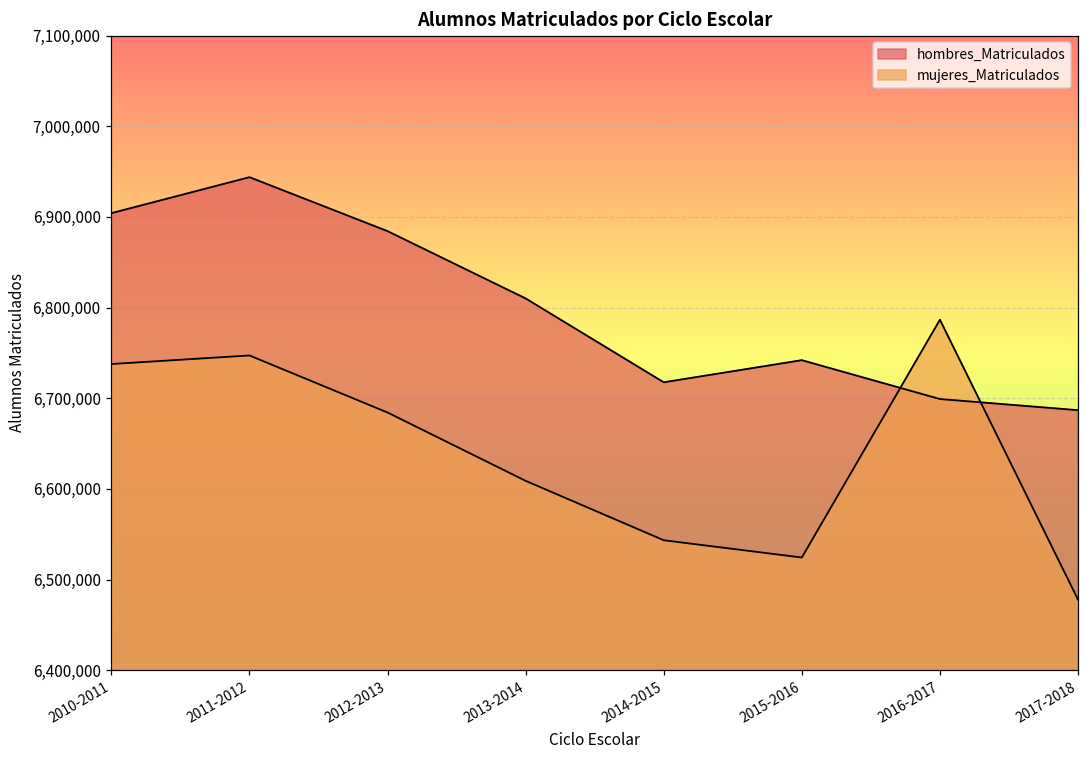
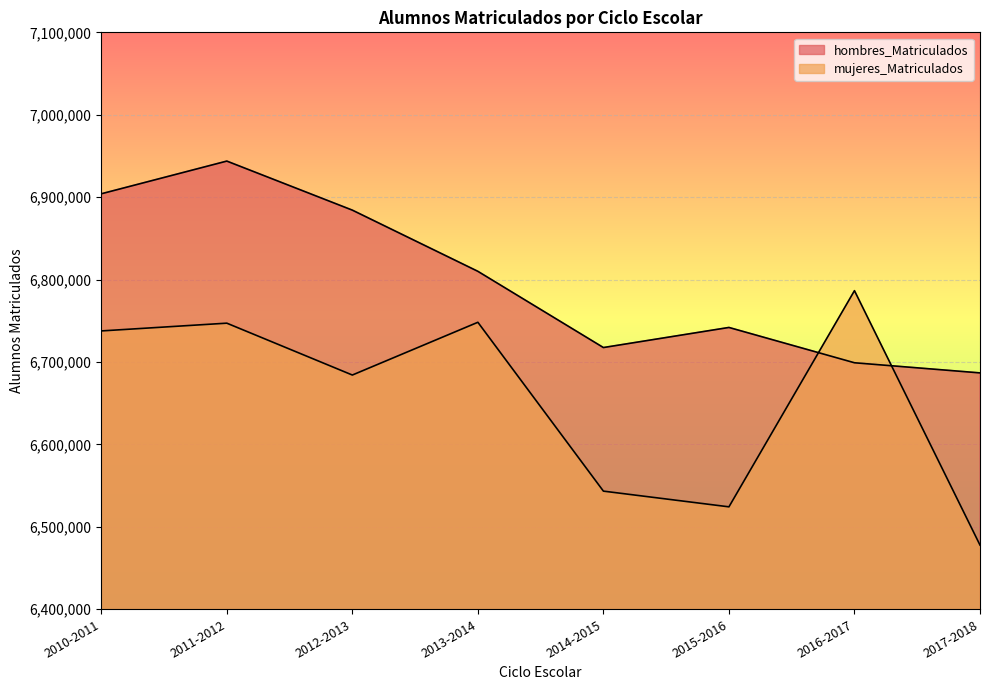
mujeres_Matriculados, 2013-2014: 6,610,000 -> 6,750,000
